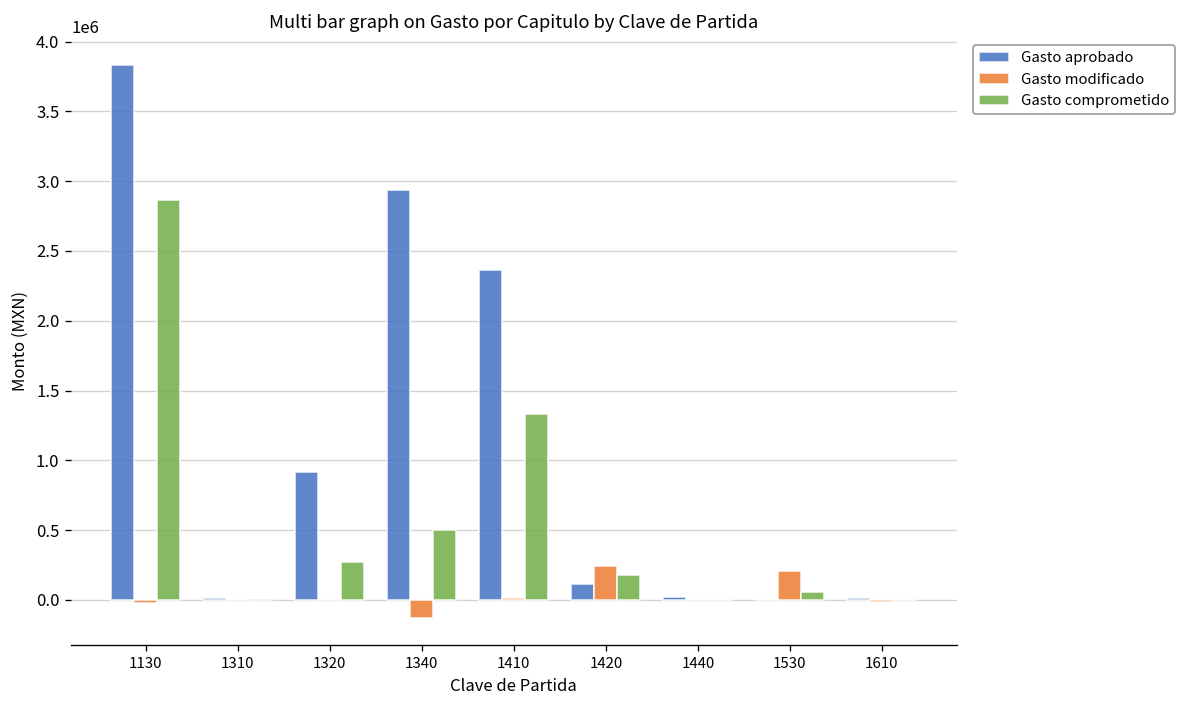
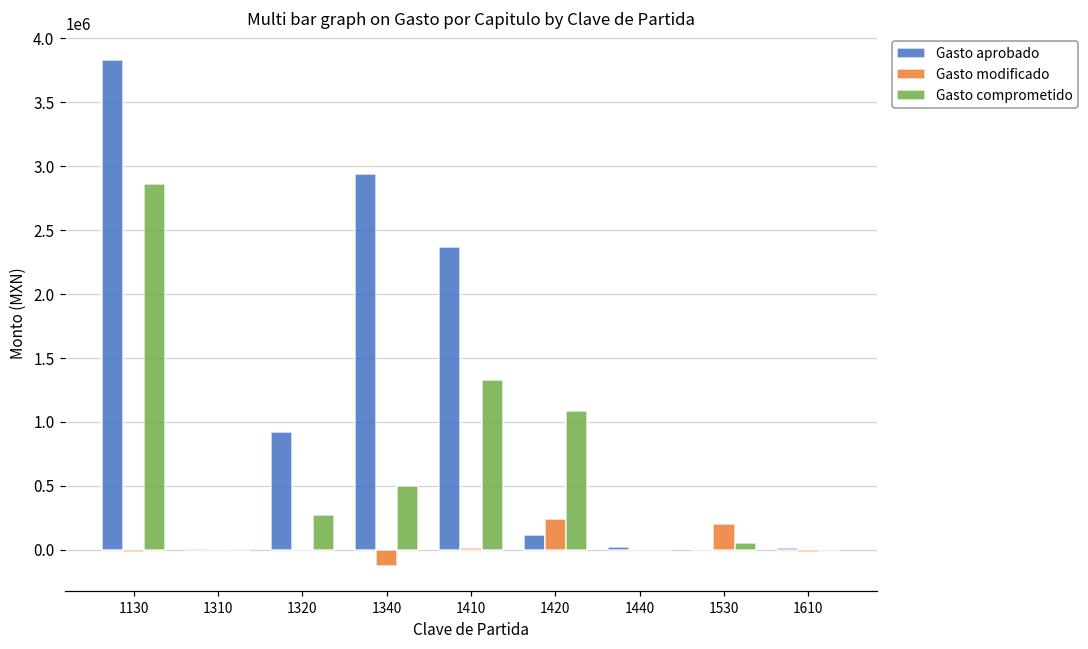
Gasto comprometido, 1420: 180000 -> 1080000
